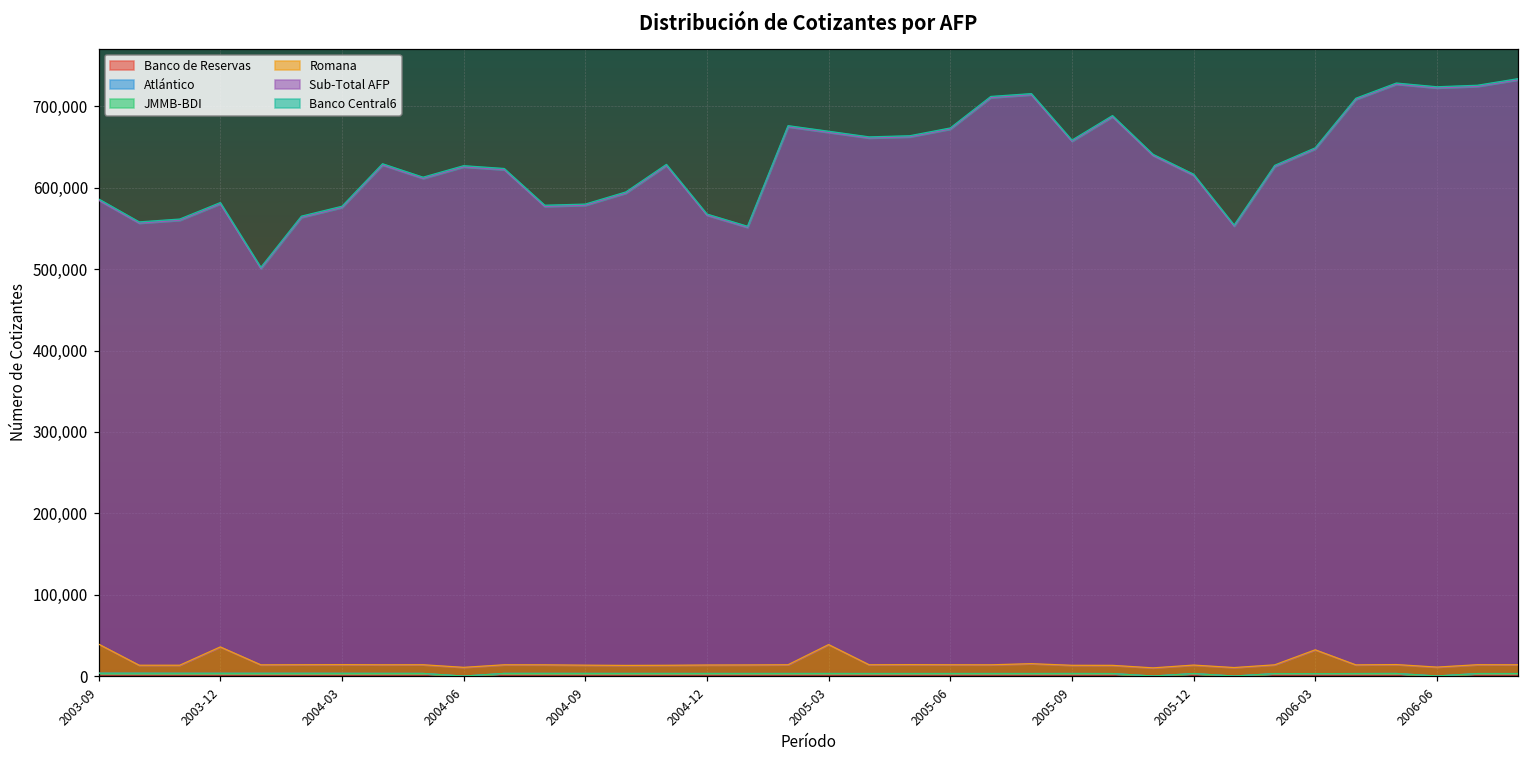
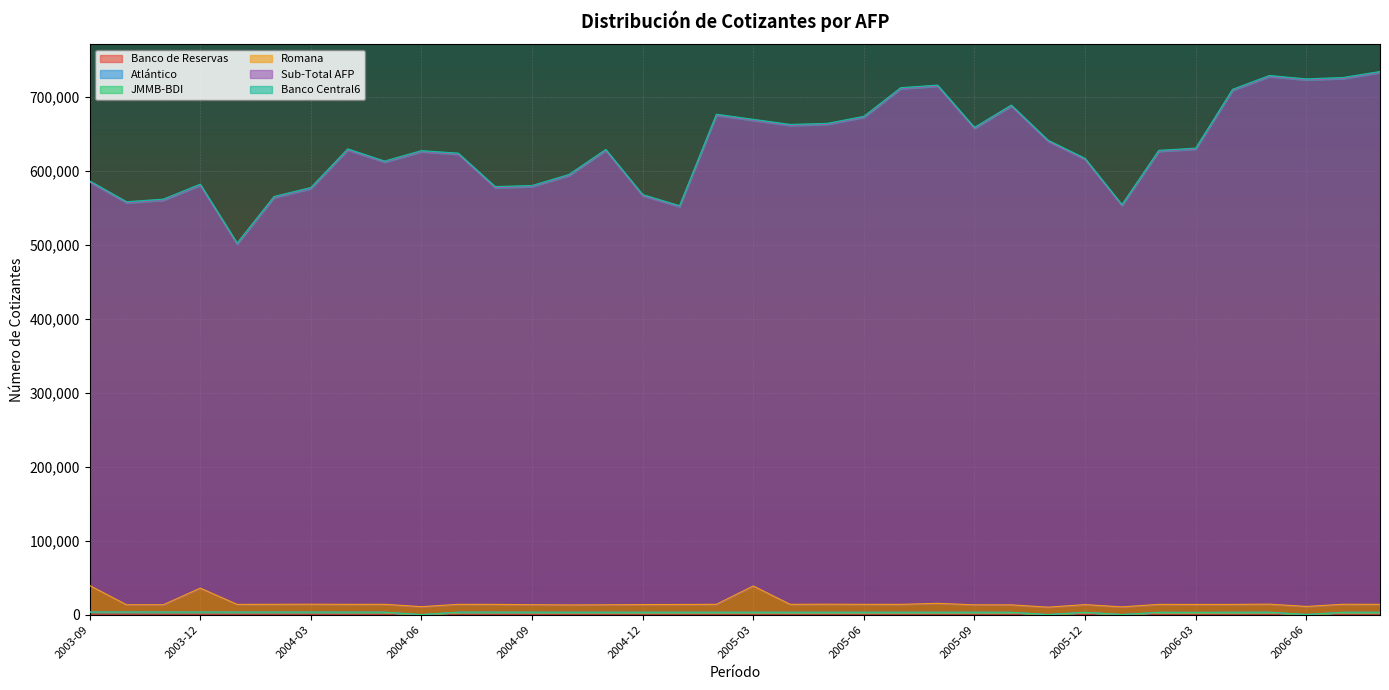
Romana, 2006-03: 30,000 -> 10,000
